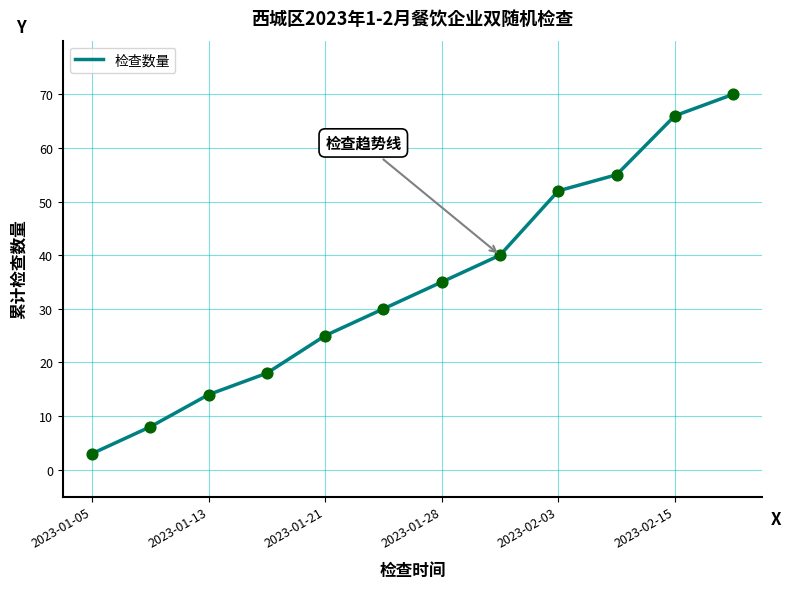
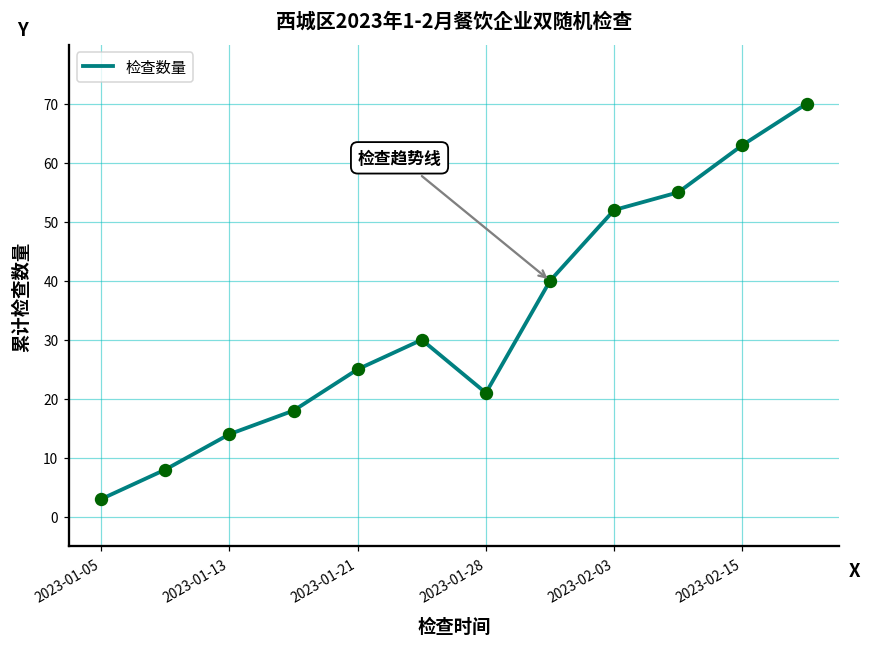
2023-01-28: 35 -> 21
2023-02-15: 66 -> 63
